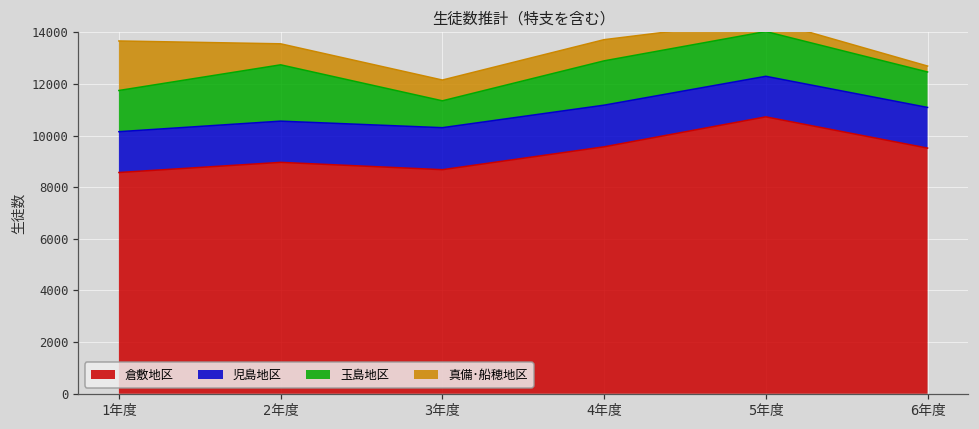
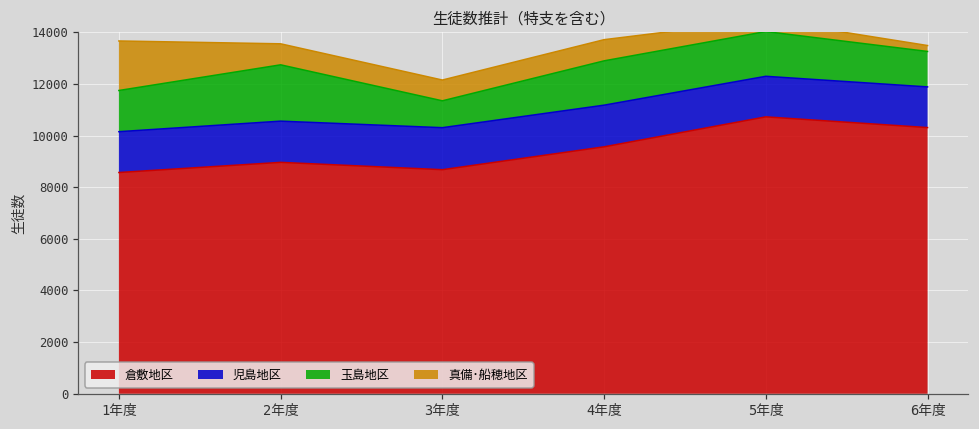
倉敷地区, 6年度: 9500 -> 10300
